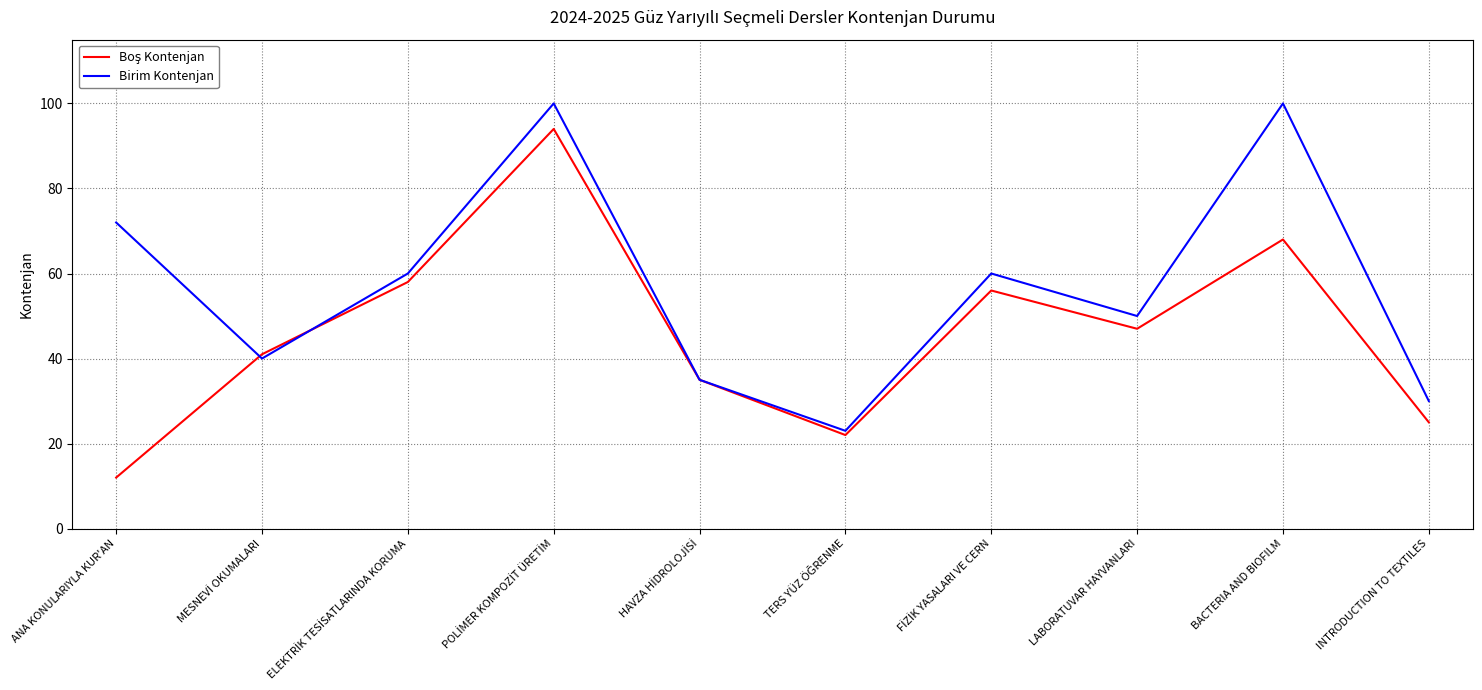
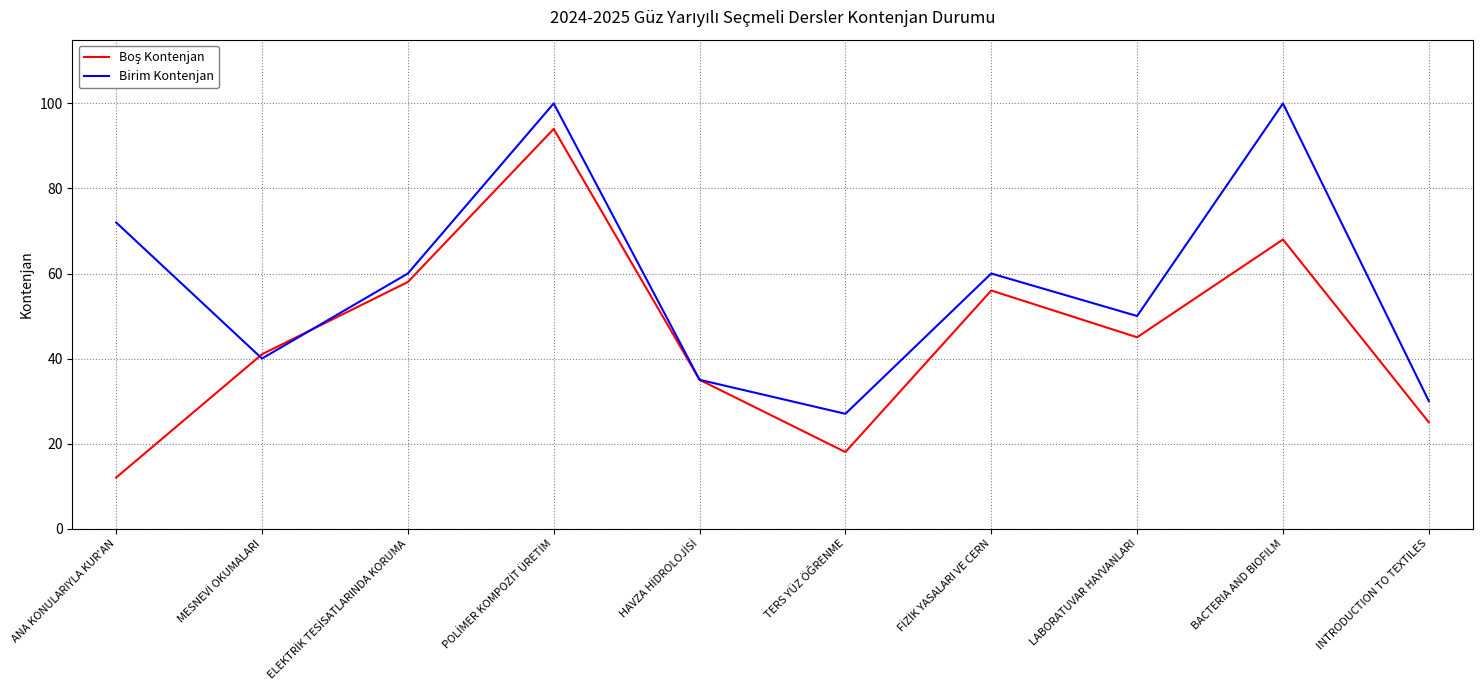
Boş Kontenjan, TERS YÜZ ÖĞRENME: 22 -> 18
Birim Kontenjan, TERS YÜZ ÖĞRENME: 23 -> 27
Boş Kontenjan, LABORATUVAR HAYVANLARI: 47 -> 45
